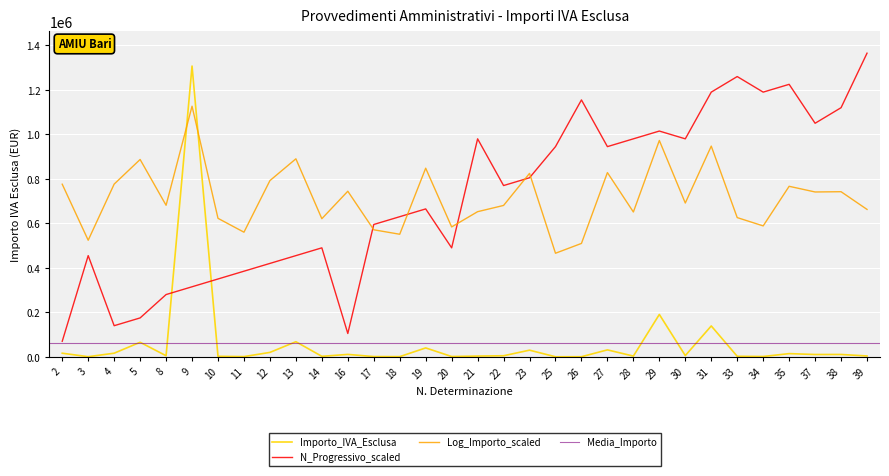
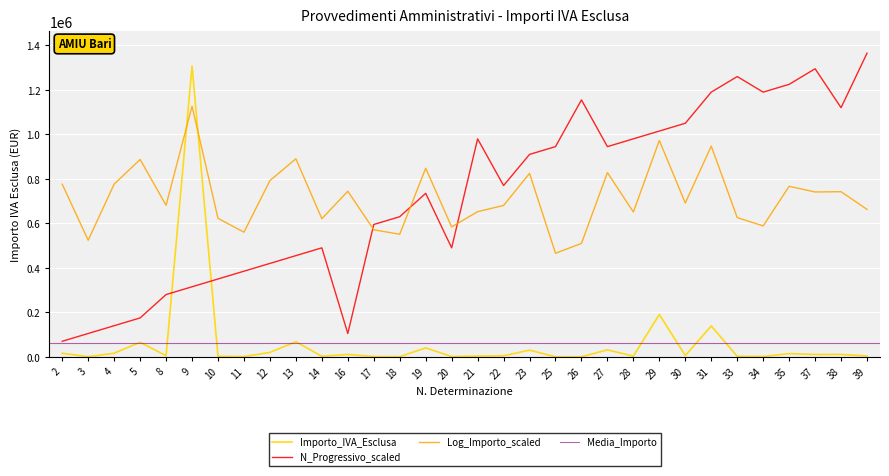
N_Progressivo_scaled, 3: 460000 -> 110000
N_Progressivo_scaled, 19: 670000 -> 740000
N_Progressivo_scaled, 23: 810000 -> 910000
N_Progressivo_scaled, 30: 980000 -> 1050000
N_Progressivo_scaled, 37: 1050000 -> 1300000
